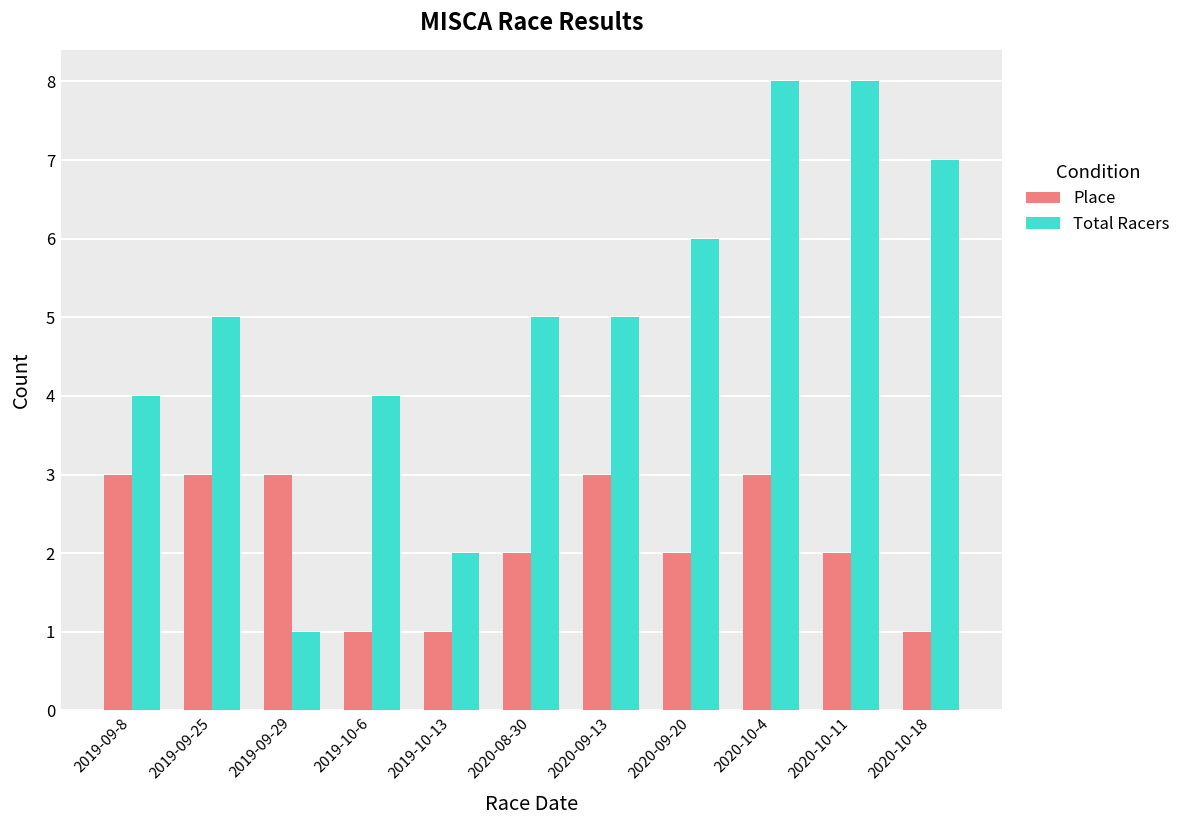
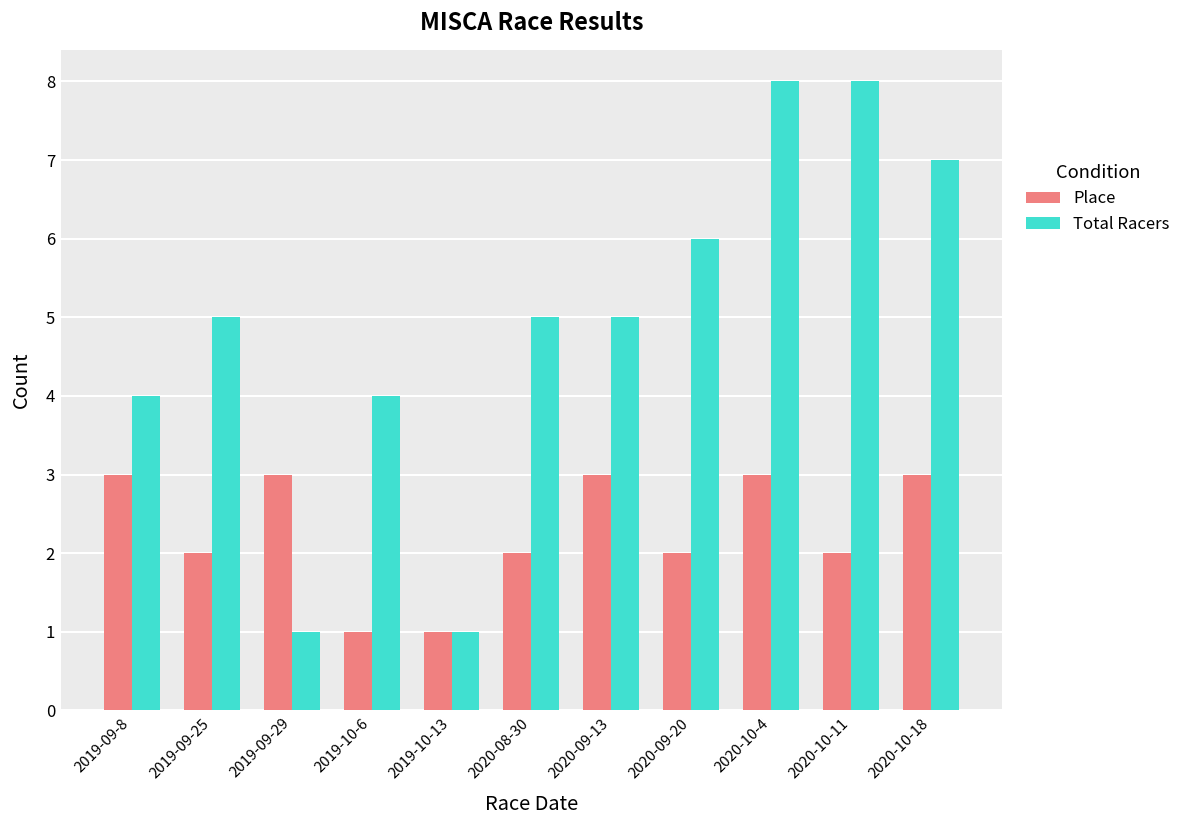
Place, 2019-09-25: 3 -> 2
Total Racers, 2019-10-13: 2 -> 1
Place, 2020-10-18: 1 -> 3
